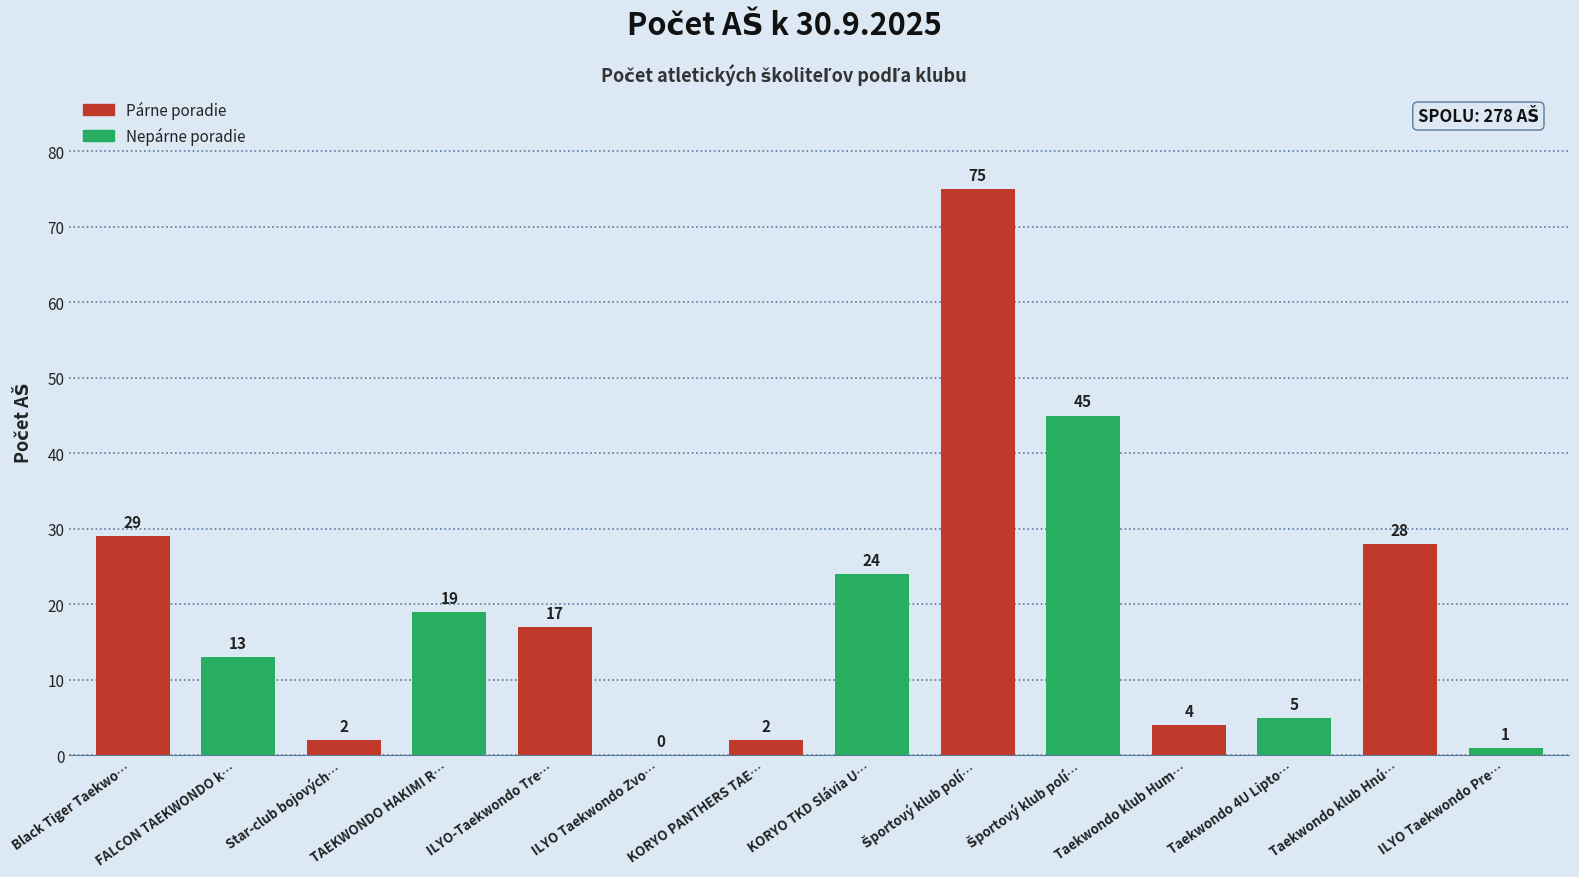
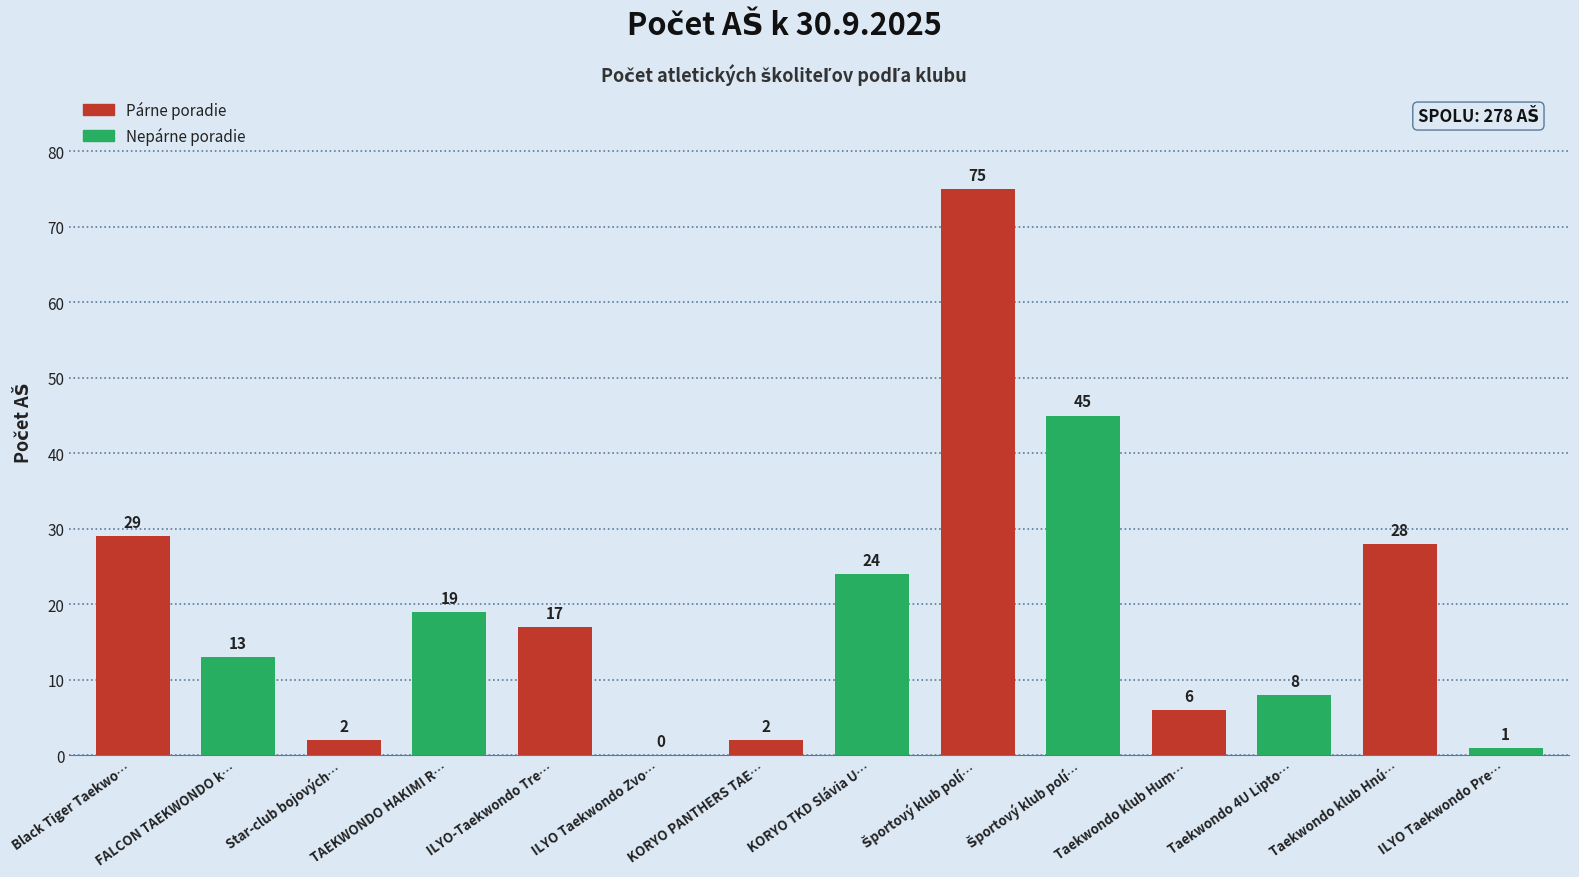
Taekwondo klub Hum…: 4 -> 6
Taekwondo 4U Lipto…: 5 -> 8
